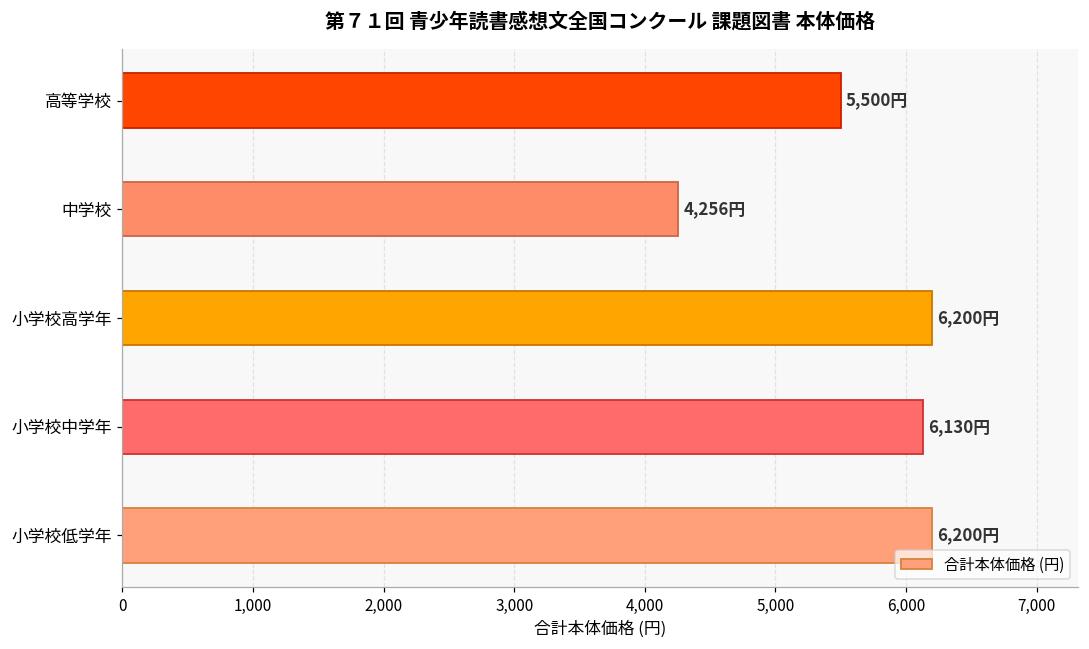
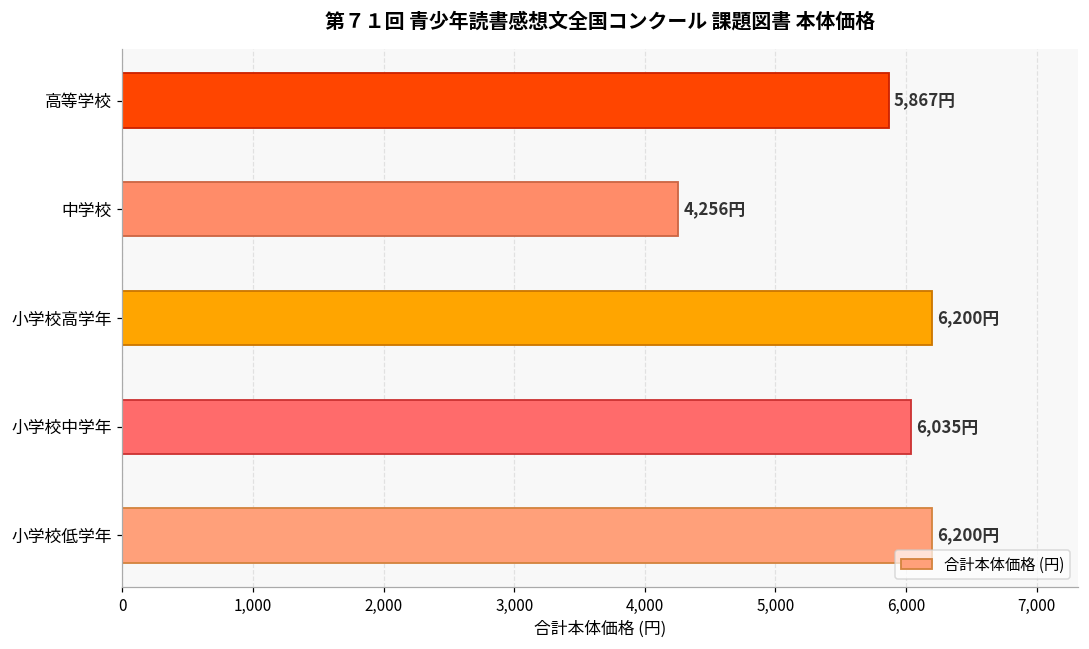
高等学校: 5,500円 -> 5,867円
小学校中学年: 6,130円 -> 6,035円
